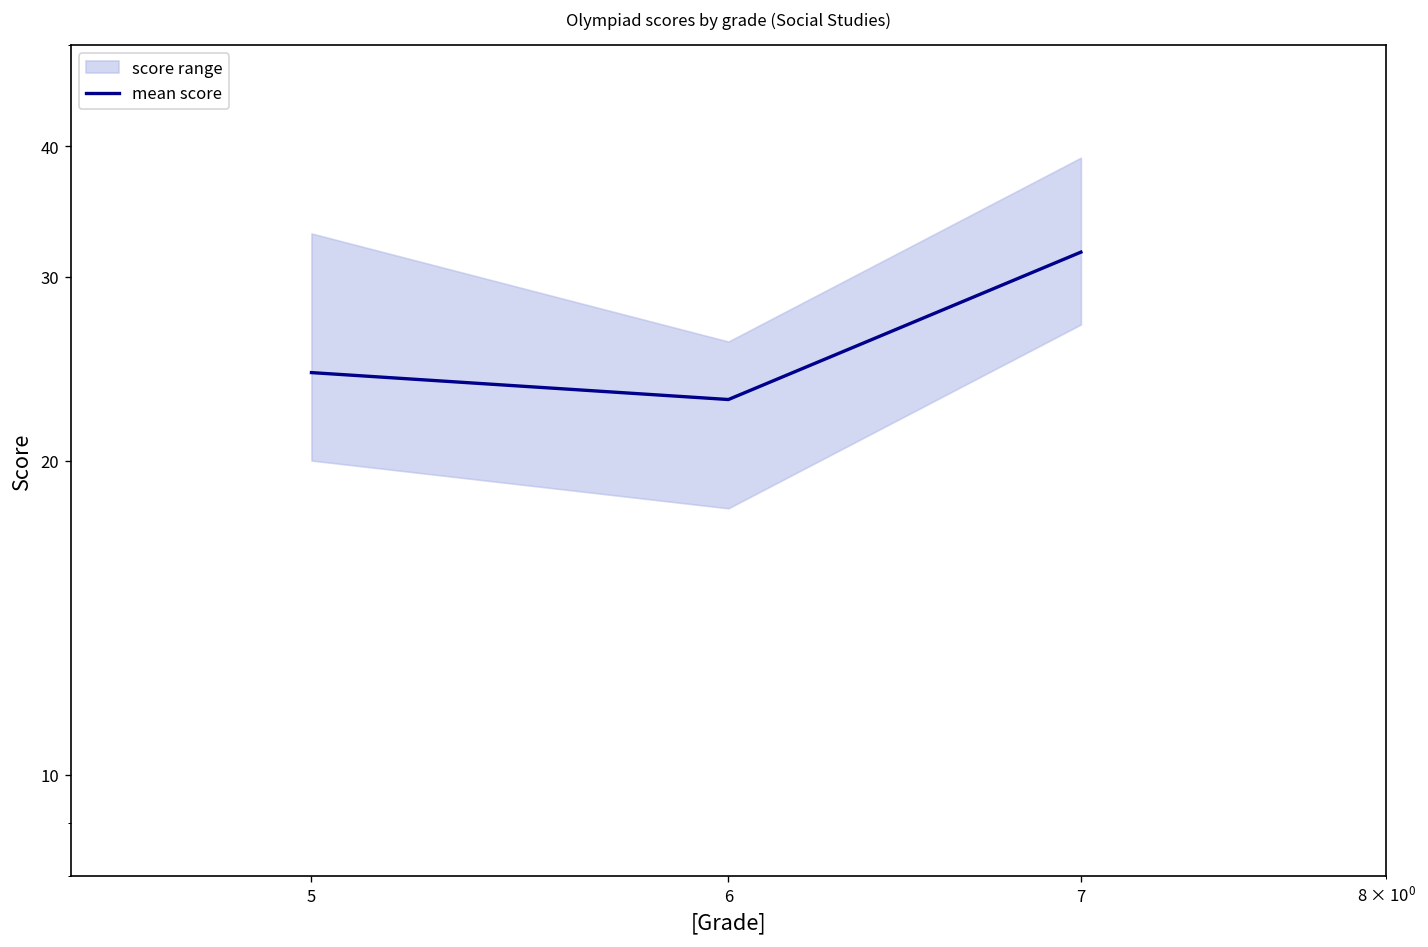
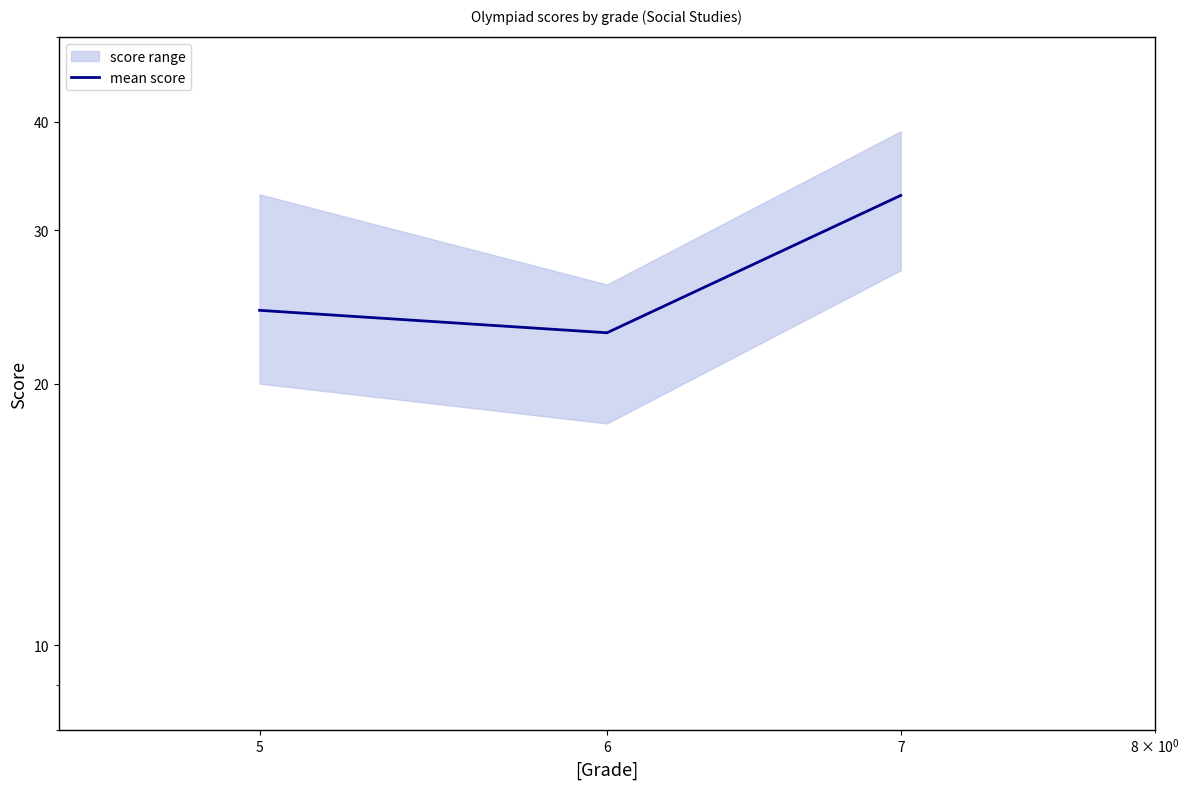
mean score, 7: 31.7 -> 32.9
